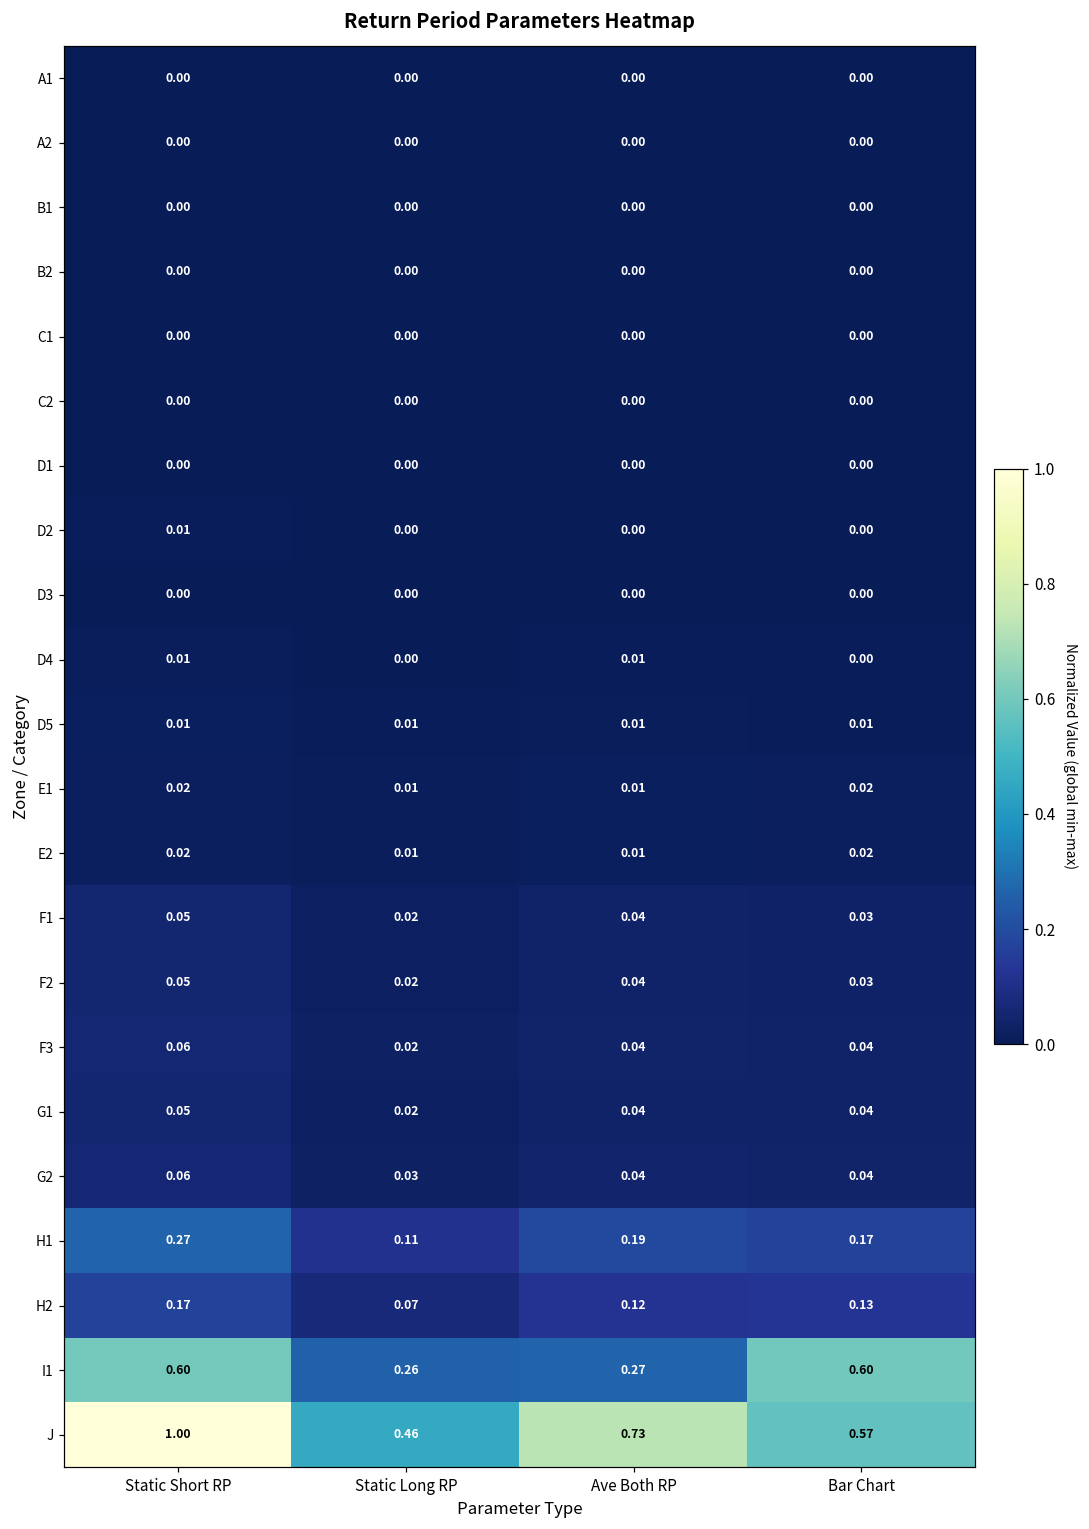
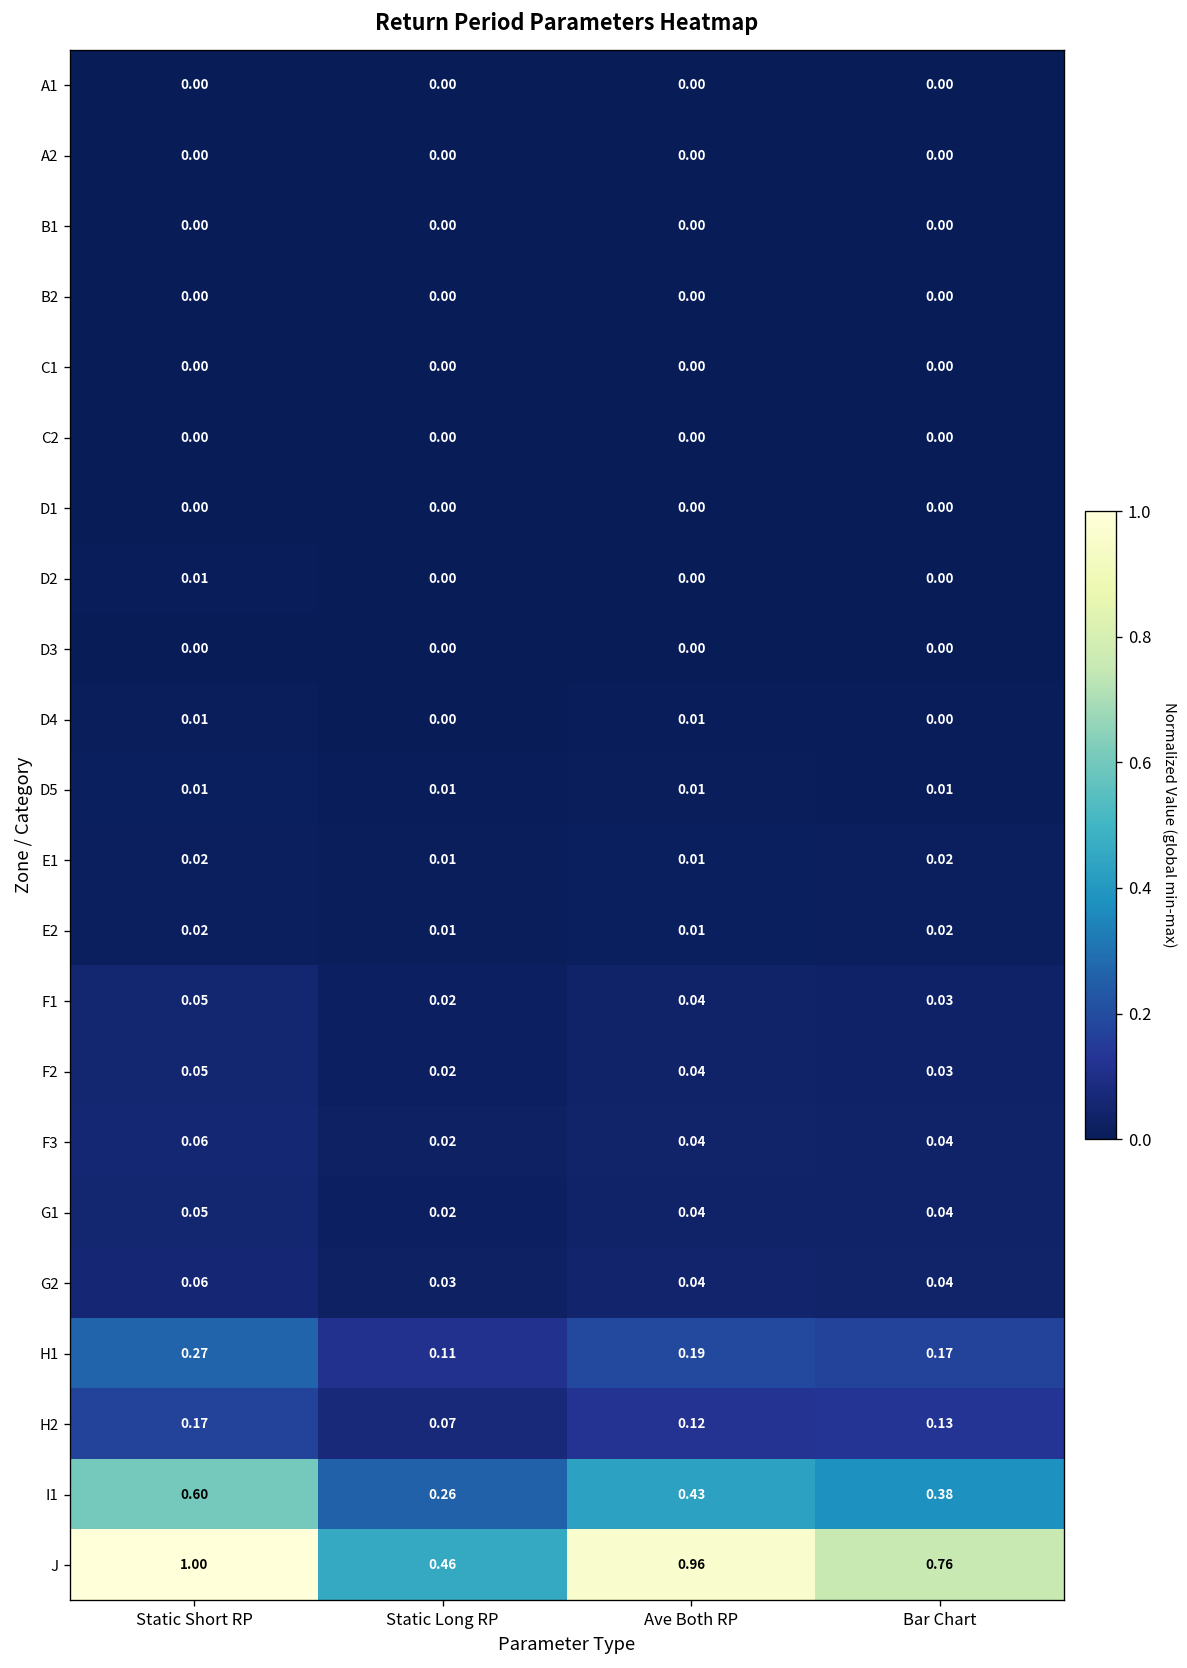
I1, Ave Both RP: 0.27 -> 0.43
I1, Bar Chart: 0.60 -> 0.38
J, Ave Both RP: 0.73 -> 0.96
J, Bar Chart: 0.57 -> 0.76
